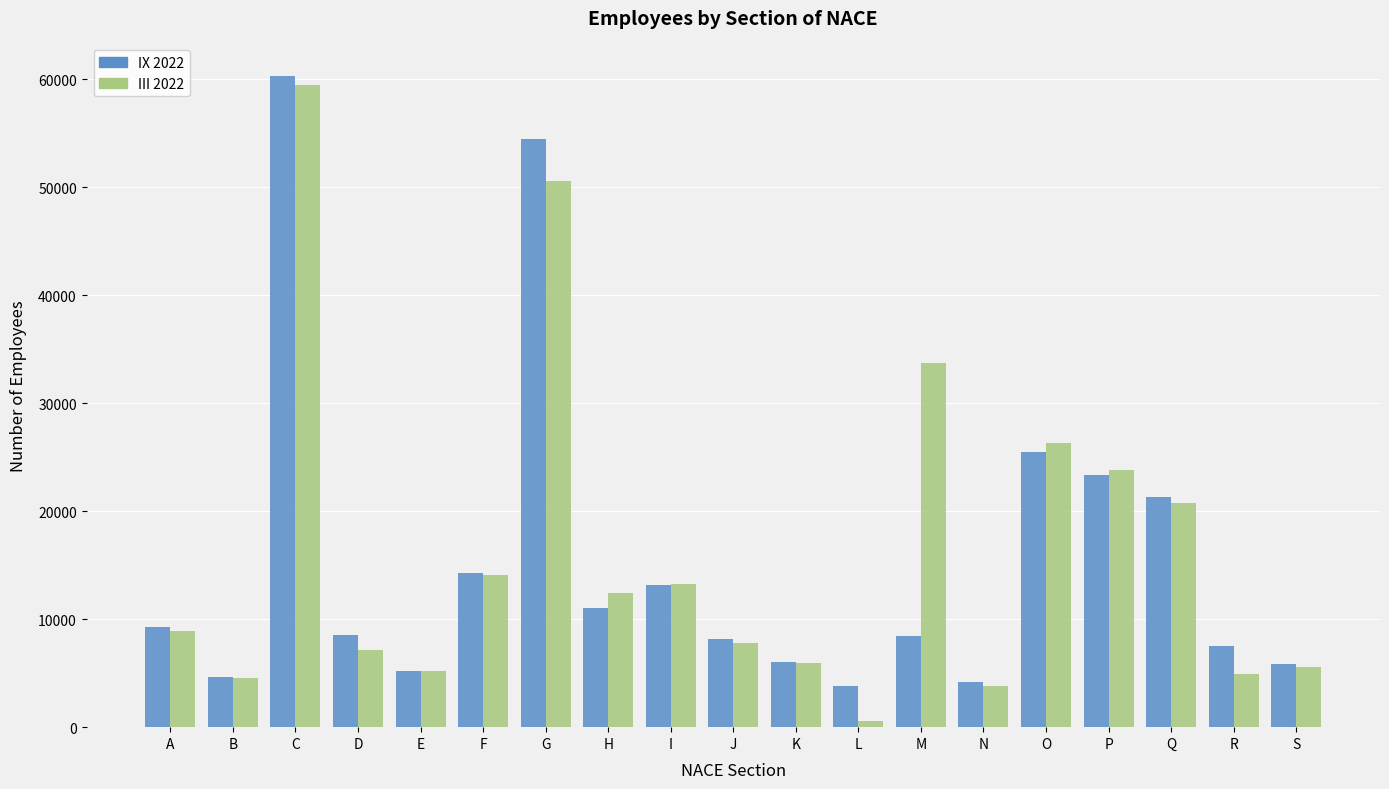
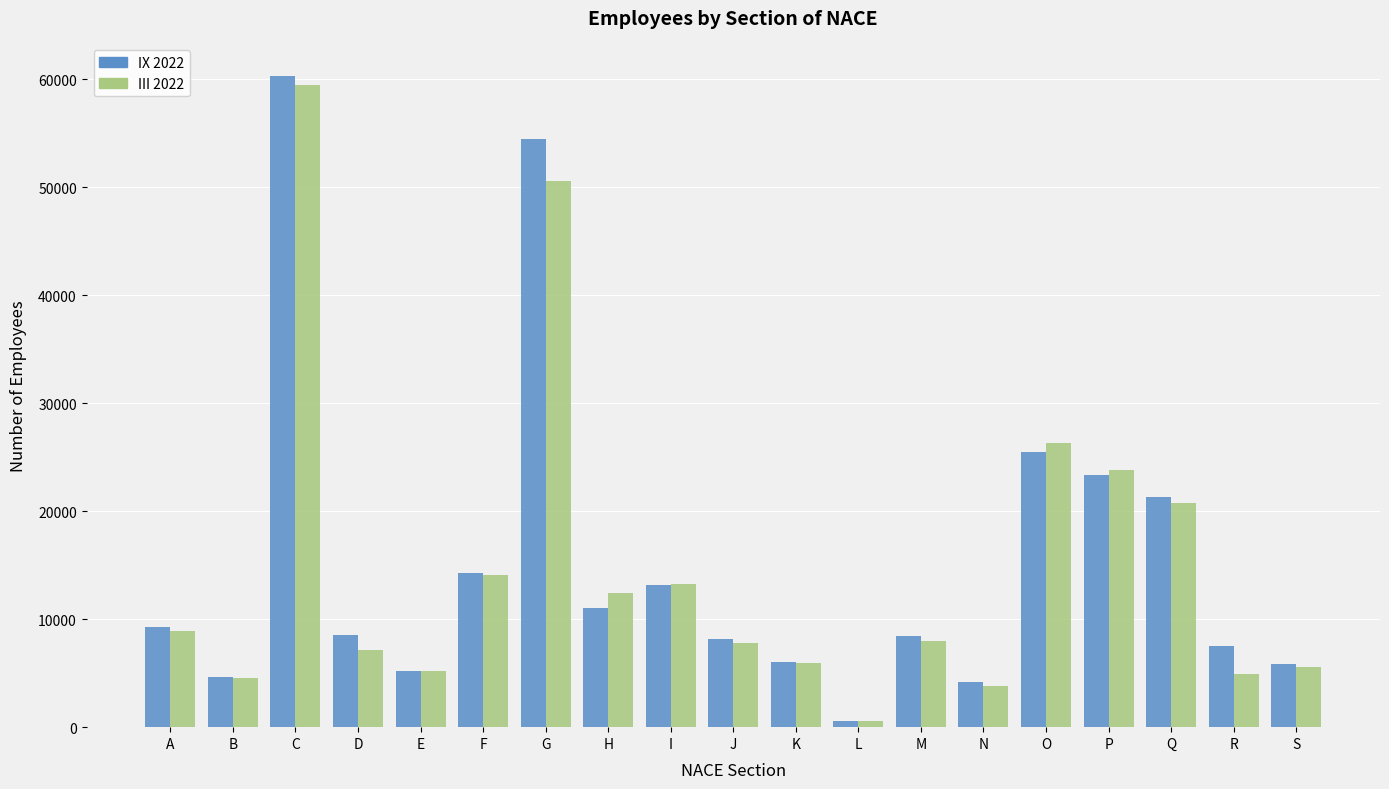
IX 2022, L: 3900 -> 600
III 2022, M: 33700 -> 8000
